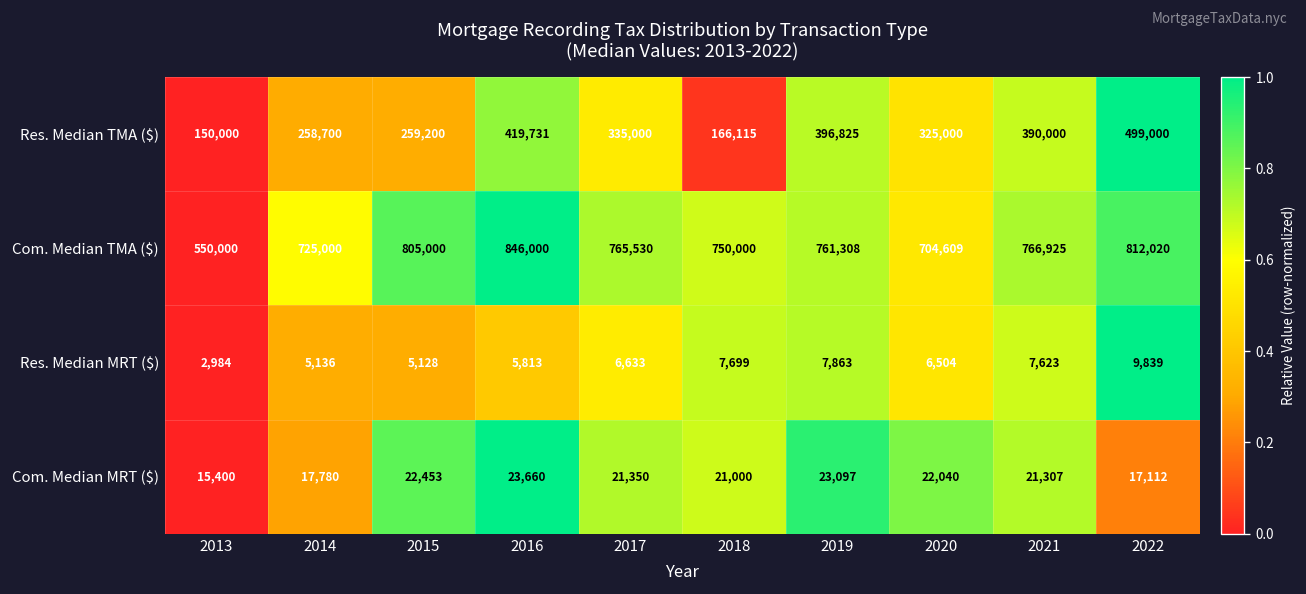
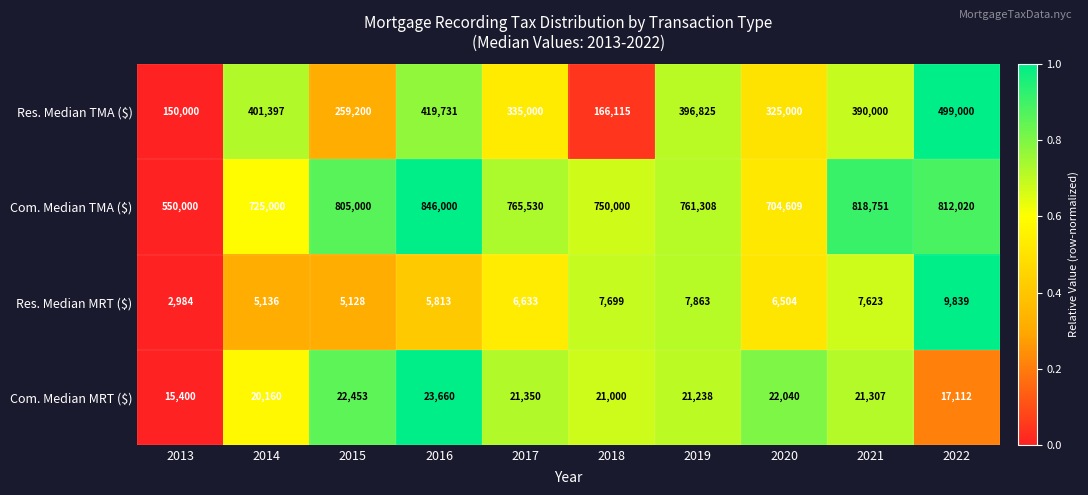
Res. Median TMA ($), 2014: 258,700 -> 401,397
Com. Median TMA ($), 2021: 766,925 -> 818,751
Com. Median MRT ($), 2014: 17,780 -> 20,160
Com. Median MRT ($), 2019: 23,097 -> 21,238
